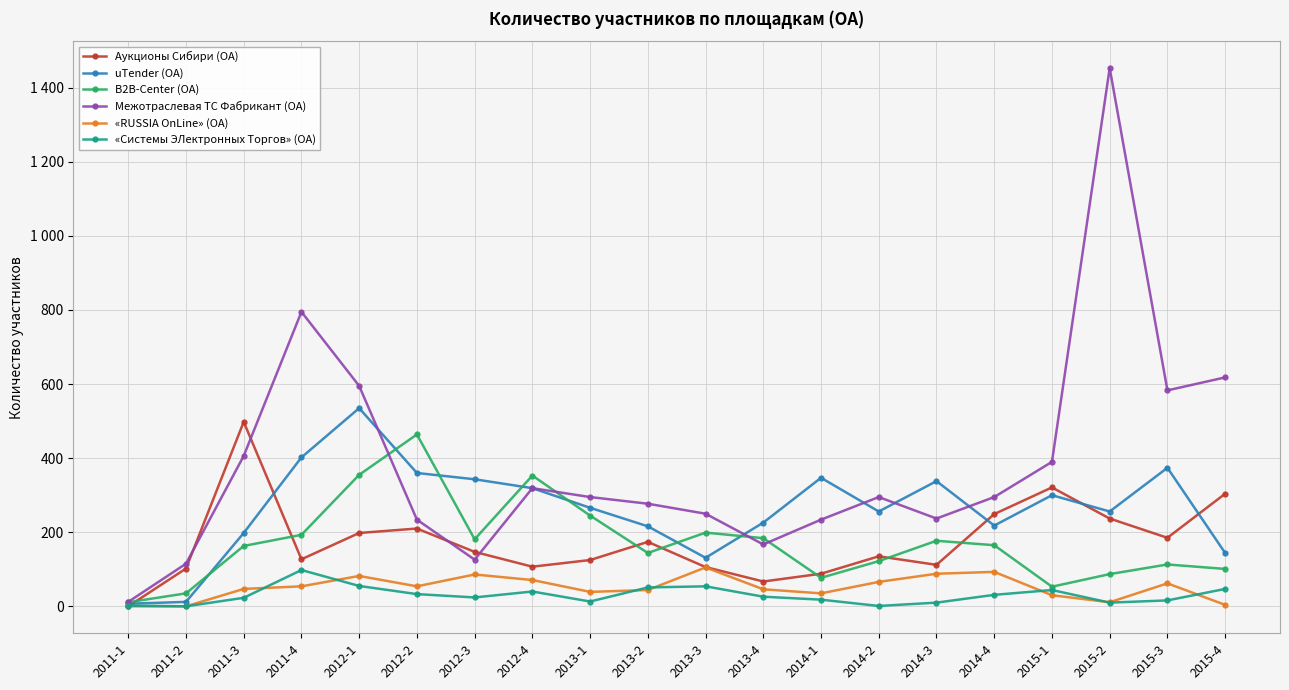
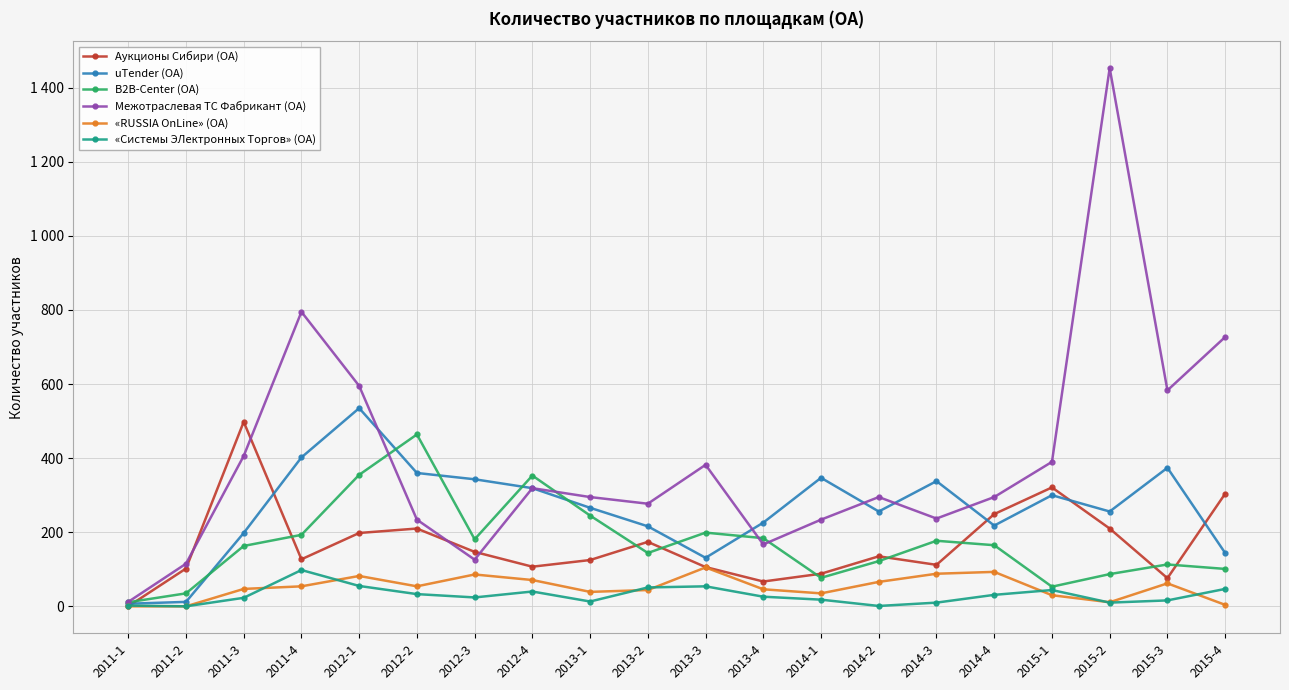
Межотраслевая ТС Фабрикант (ОА), 2013-3: 250 -> 380
Аукционы Сибири (ОА), 2015-2: 240 -> 210
Аукционы Сибири (ОА), 2015-3: 190 -> 80
Межотраслевая ТС Фабрикант (ОА), 2015-4: 620 -> 730
